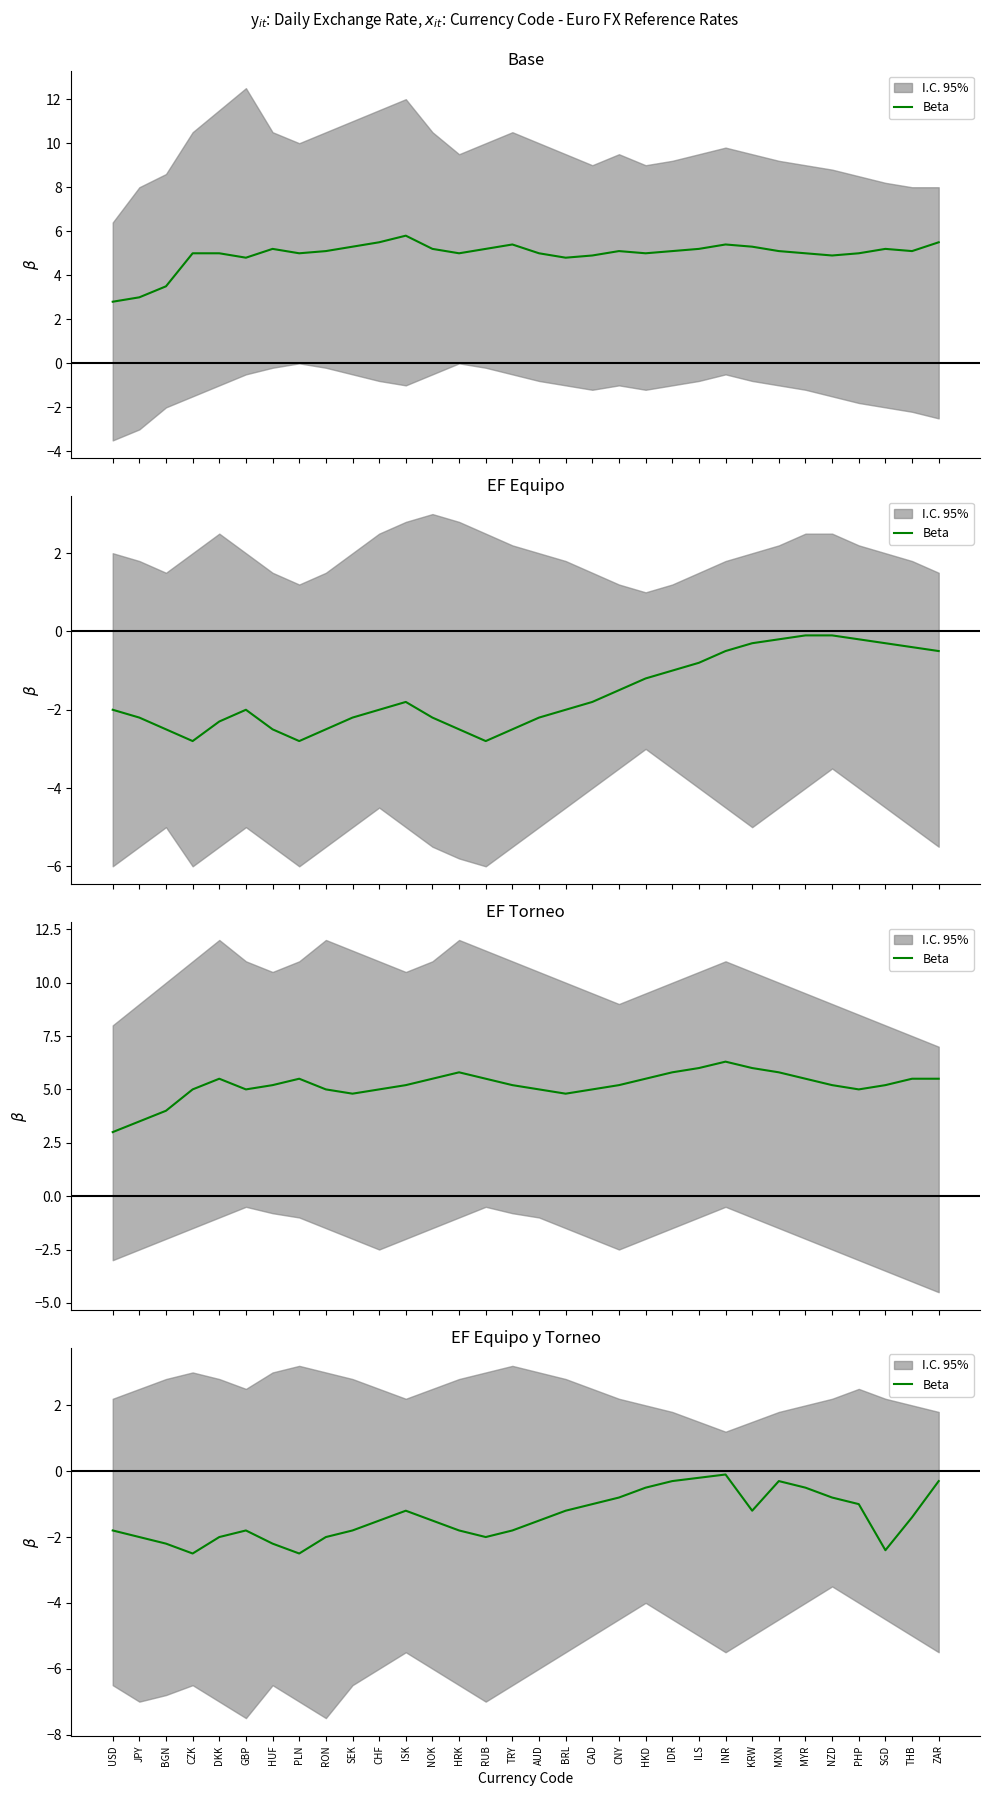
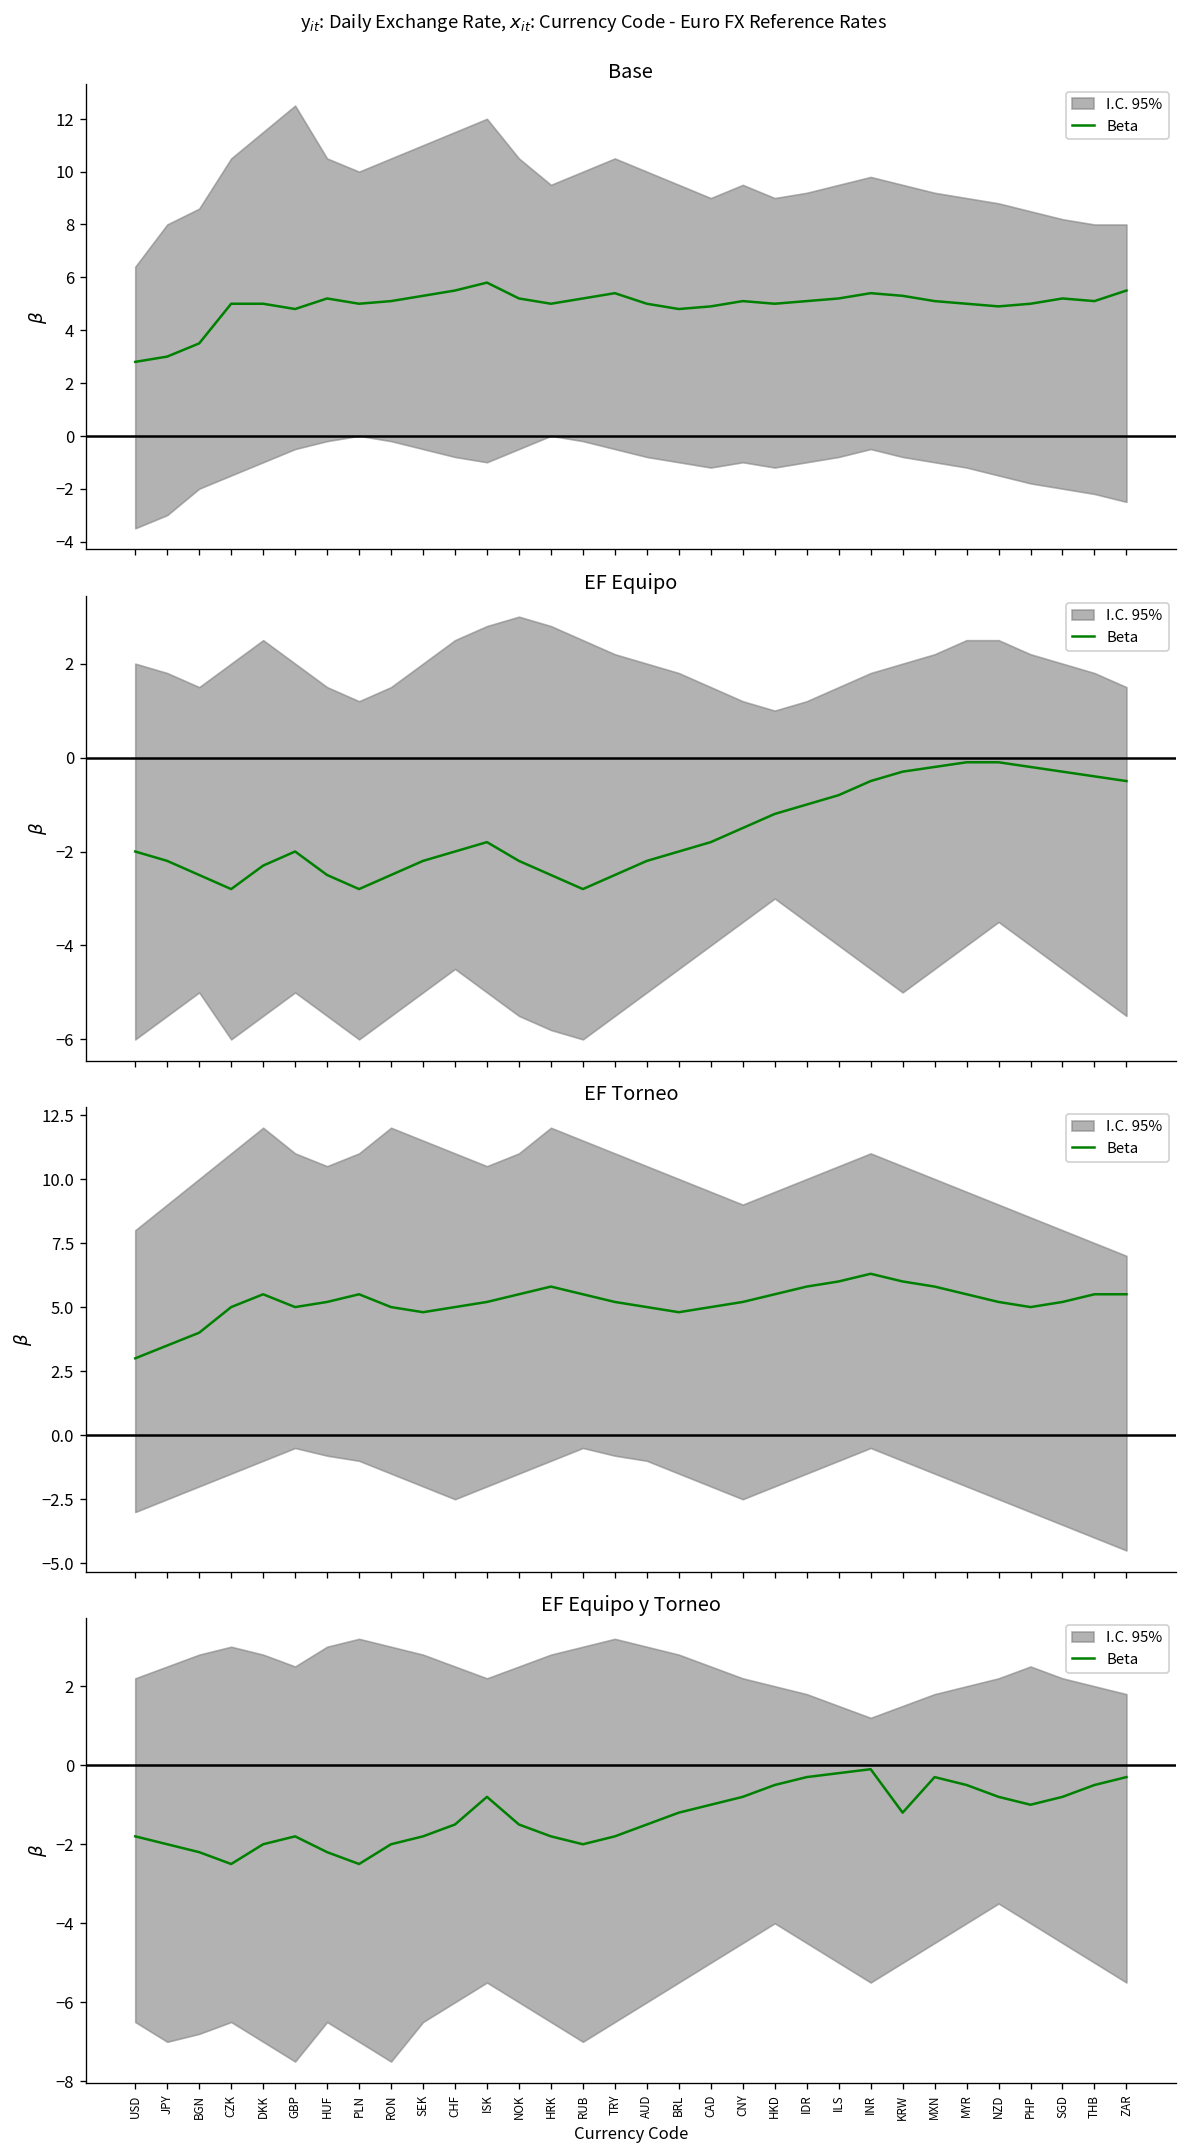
EF Equipo y Torneo, Beta, ISK: -1.2 -> -0.8
EF Equipo y Torneo, Beta, SGD: -2.4 -> -0.8
EF Equipo y Torneo, Beta, THB: -1.4 -> -0.5
